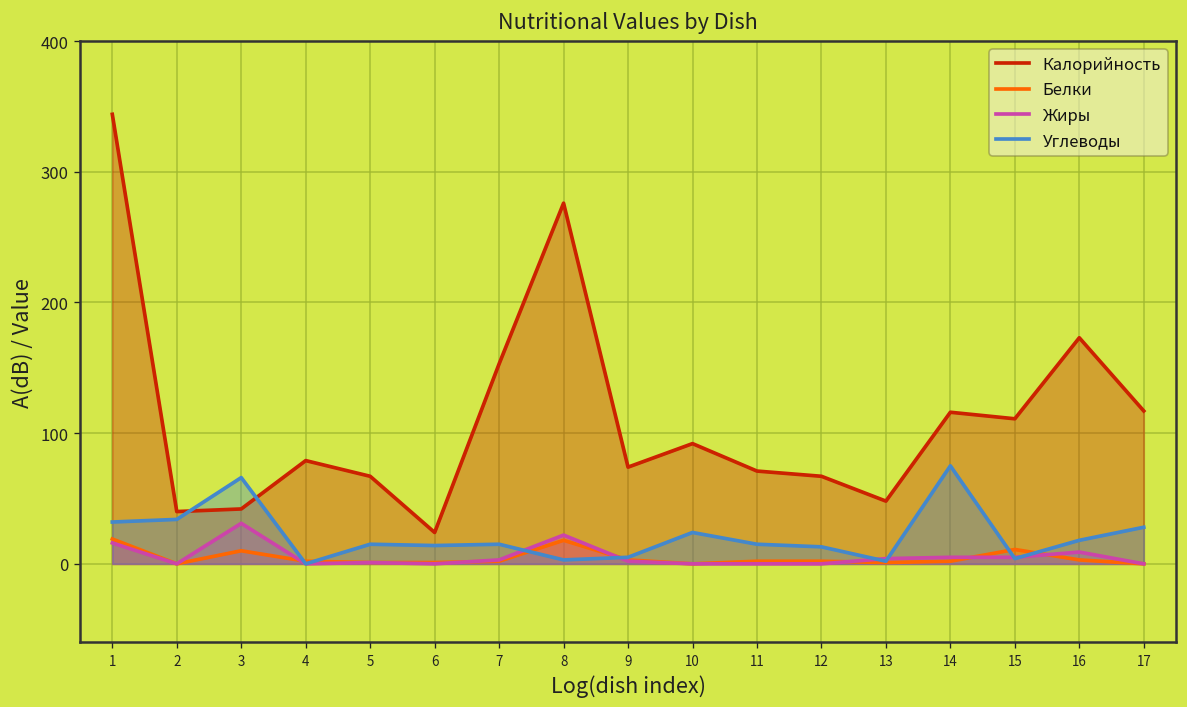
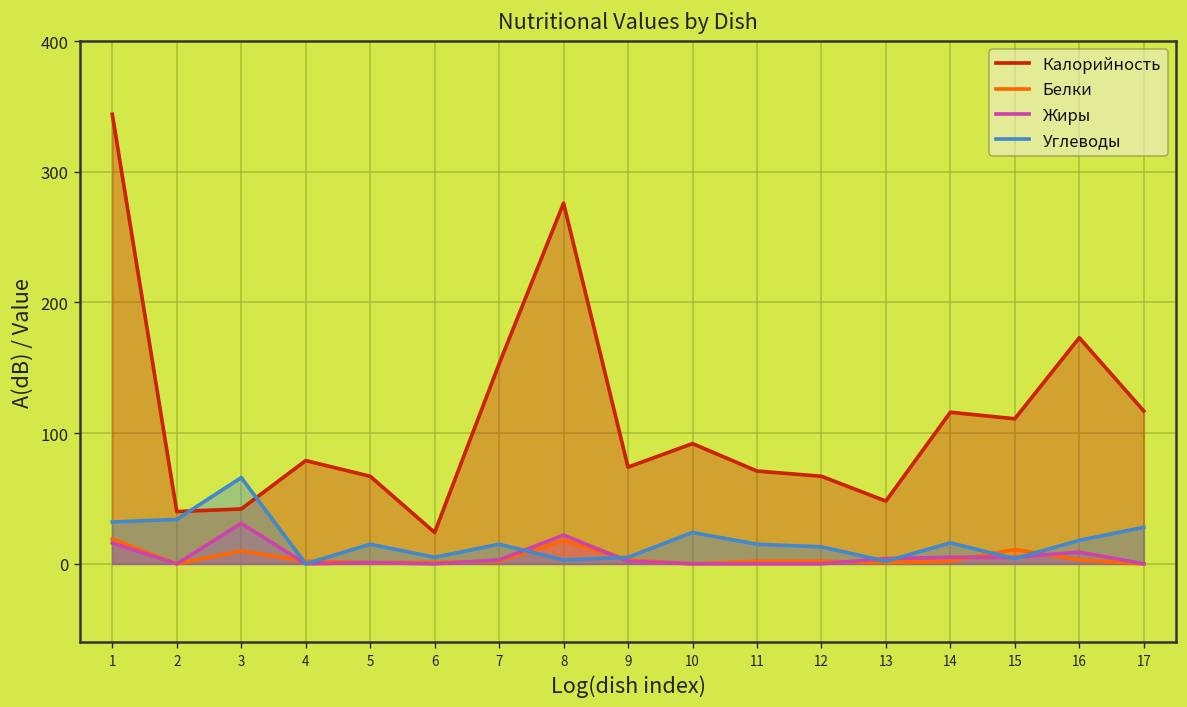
Углеводы, 6: 14 -> 5
Углеводы, 14: 75 -> 16
